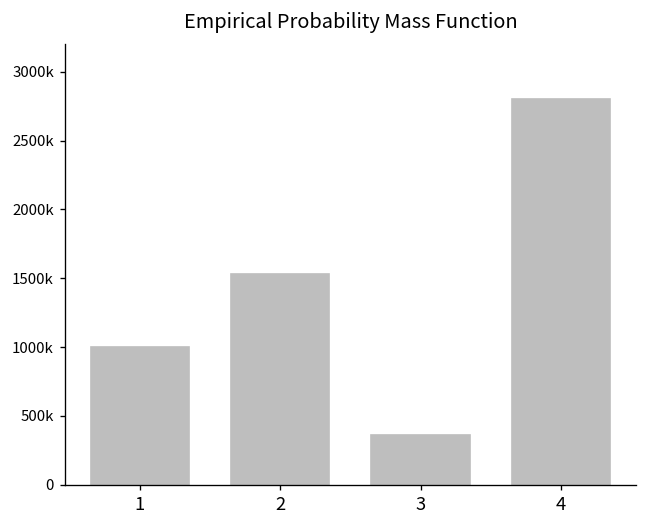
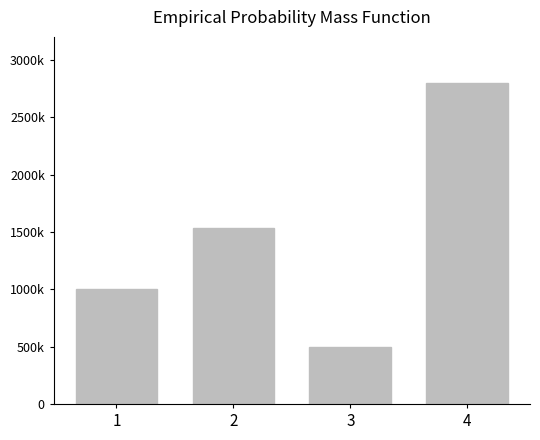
3: 360000 -> 500000
